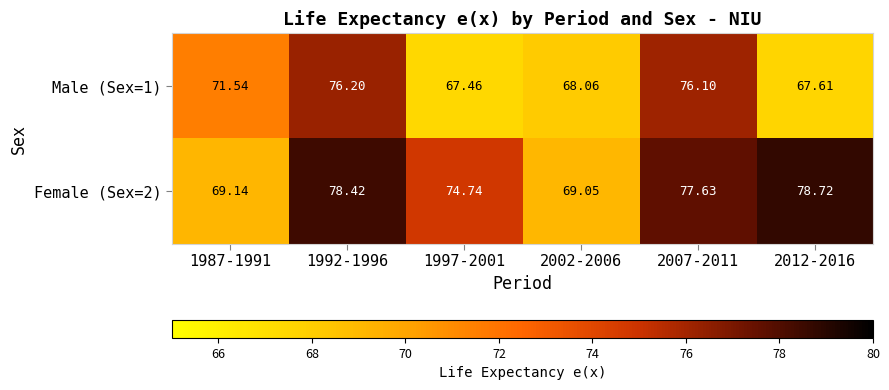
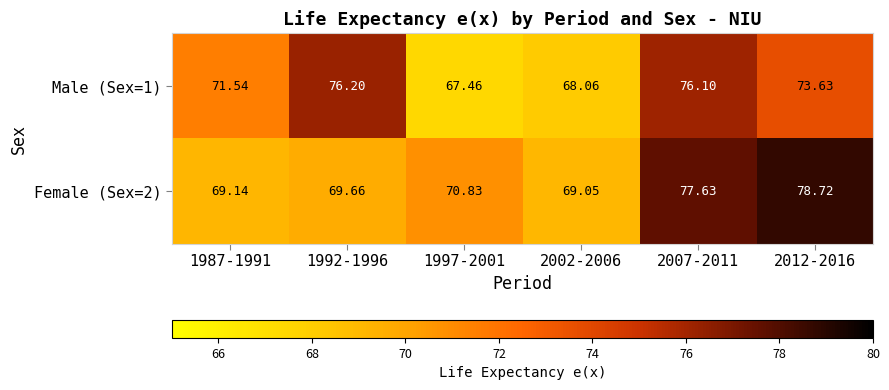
Male (Sex=1), 2012-2016: 67.61 -> 73.63
Female (Sex=2), 1992-1996: 78.42 -> 69.66
Female (Sex=2), 1997-2001: 74.74 -> 70.83
